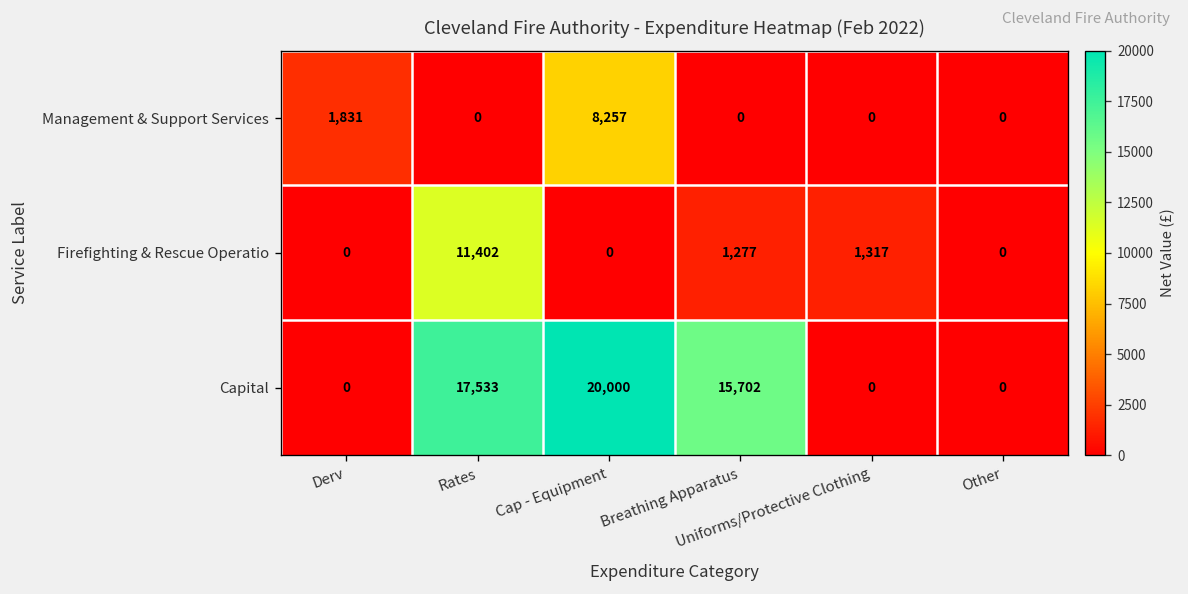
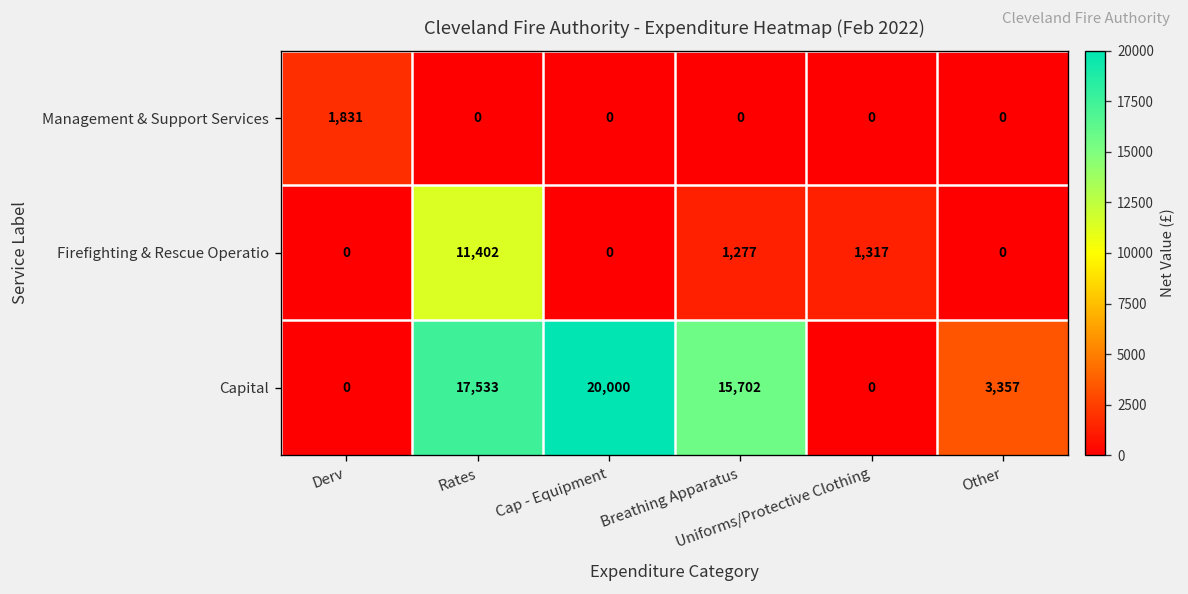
Management & Support Services, Cap - Equipment: 8,257 -> 0
Capital, Other: 0 -> 3,357
